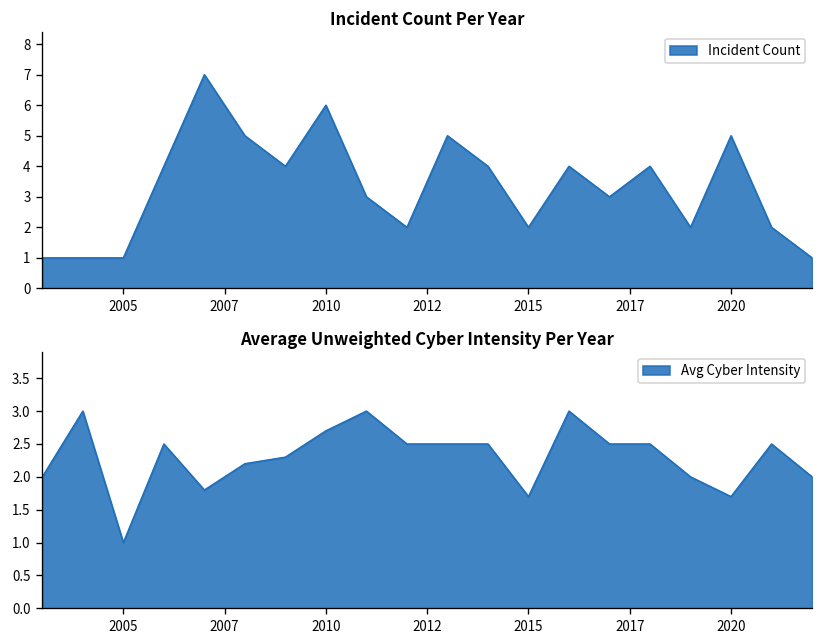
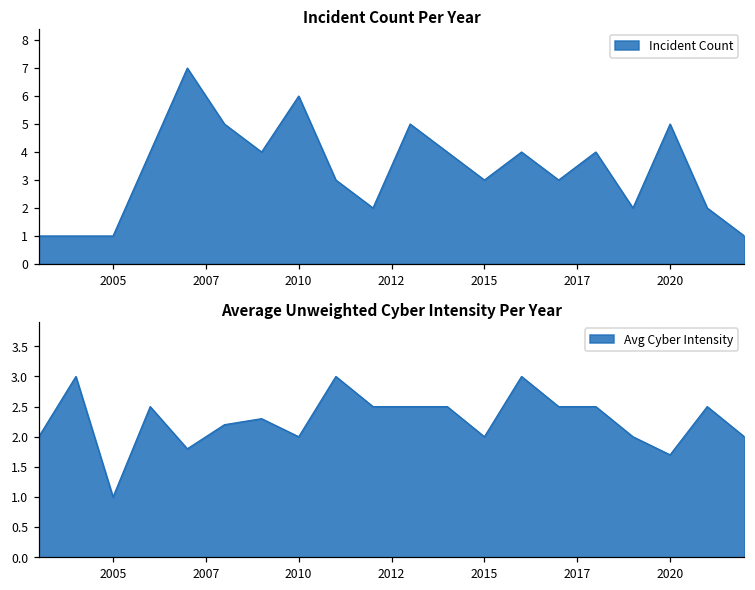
Incident Count Per Year, 2015: 2 -> 3
Average Unweighted Cyber Intensity Per Year, 2010: 2.7 -> 2.0
Average Unweighted Cyber Intensity Per Year, 2015: 1.7 -> 2.0
